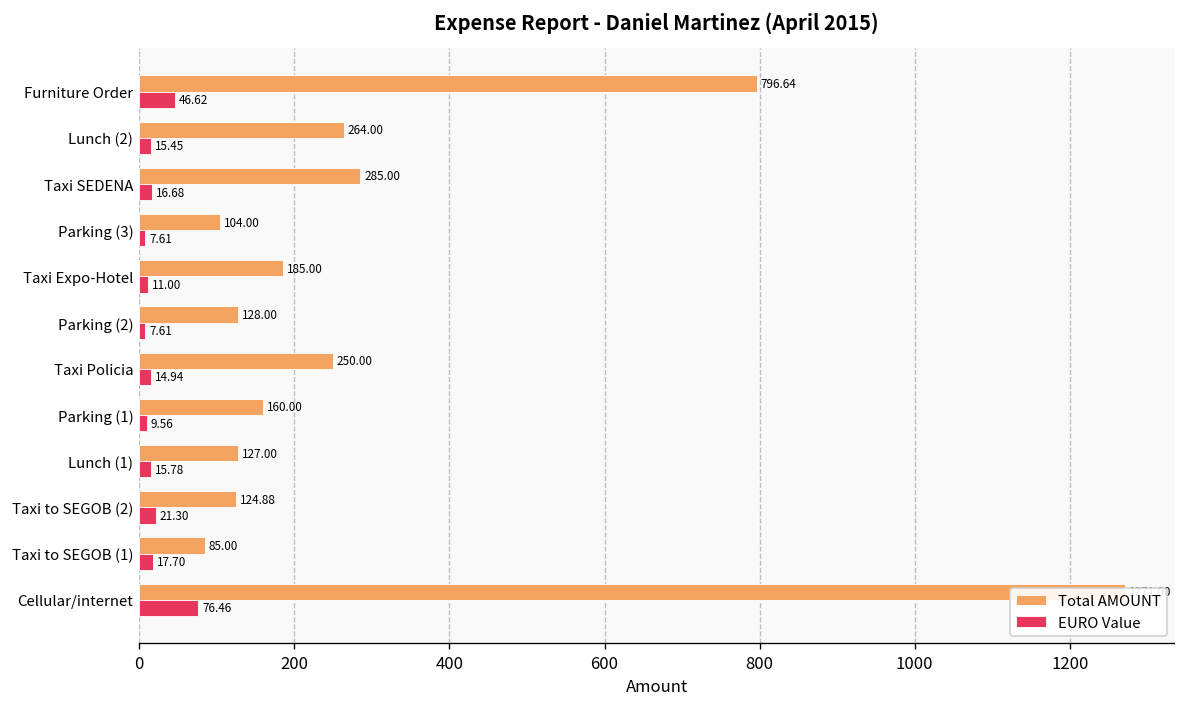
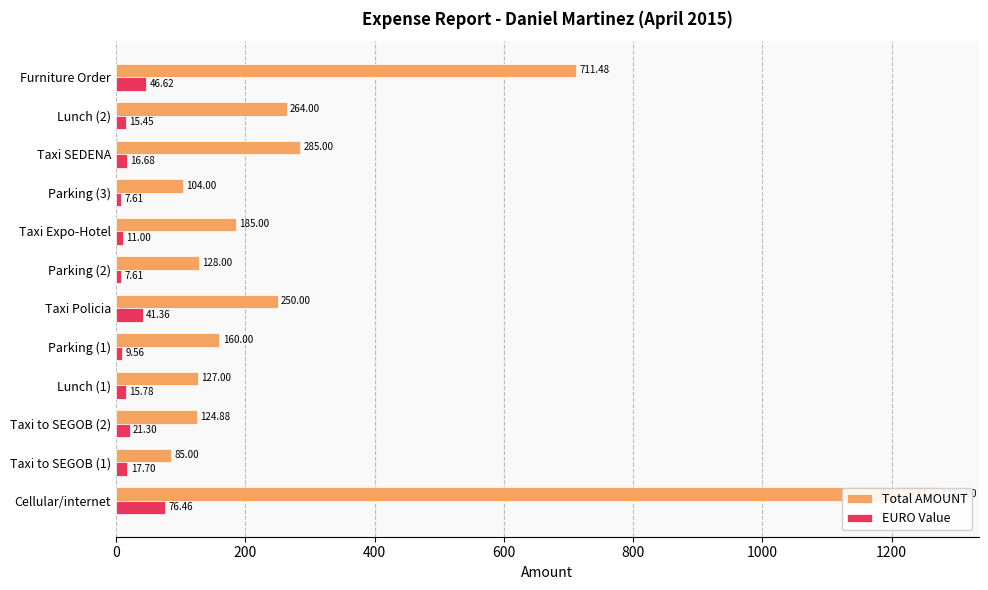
Total AMOUNT, Furniture Order: 796.64 -> 711.48
EURO Value, Taxi Policia: 14.94 -> 41.36
